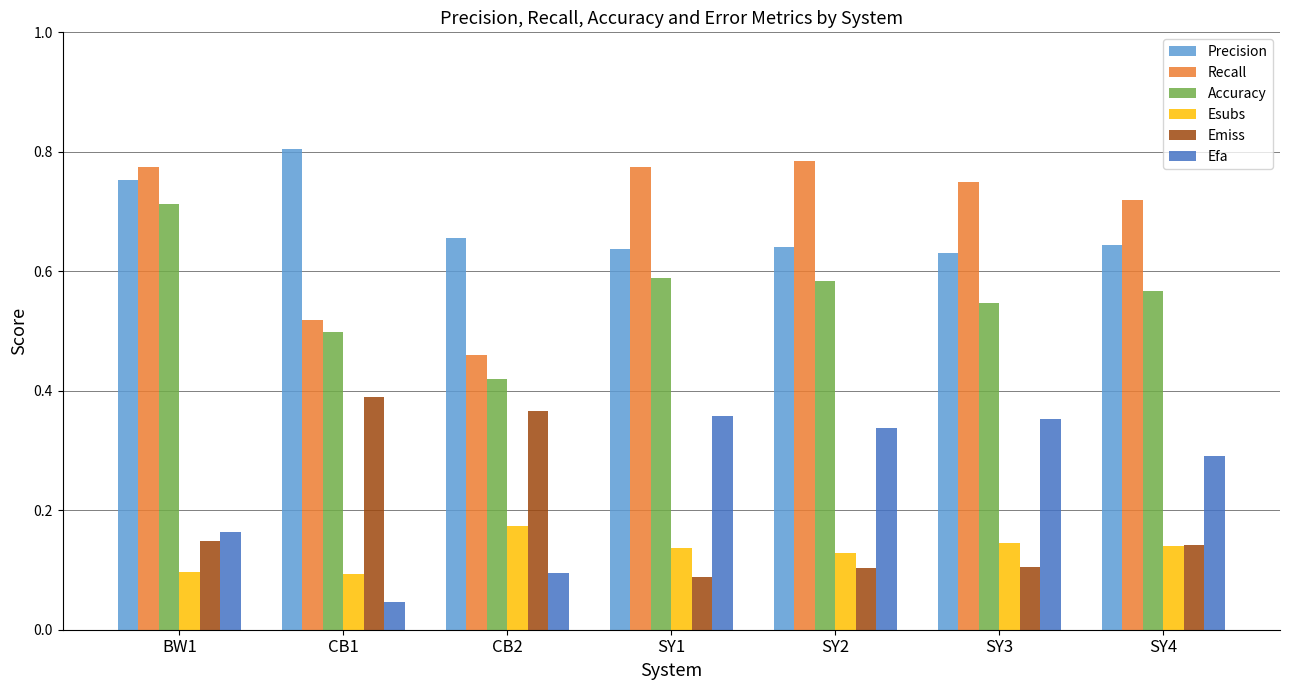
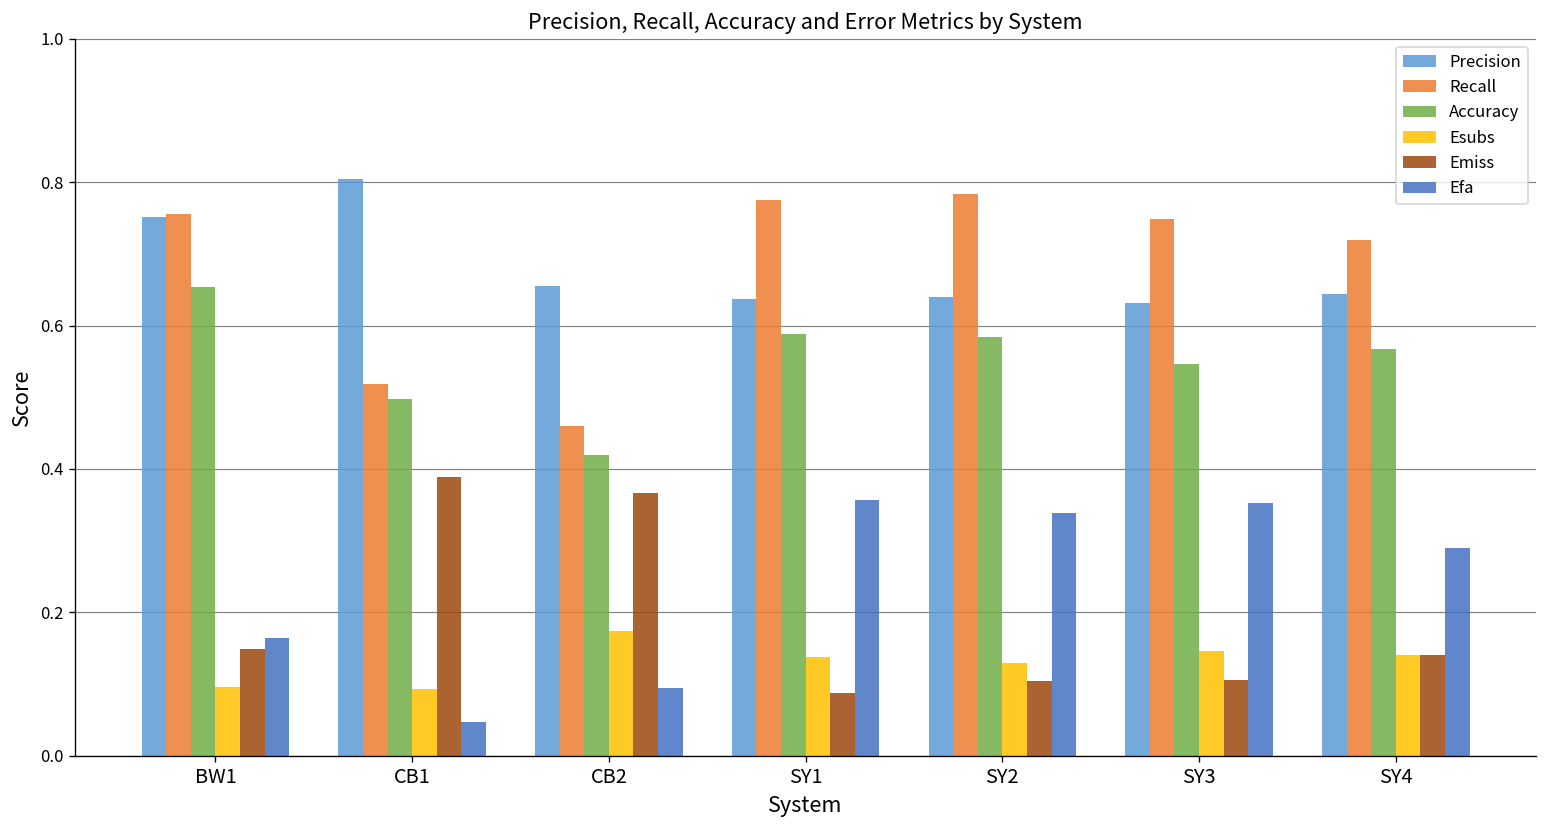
Recall, BW1: 0.77 -> 0.76
Accuracy, BW1: 0.71 -> 0.65
